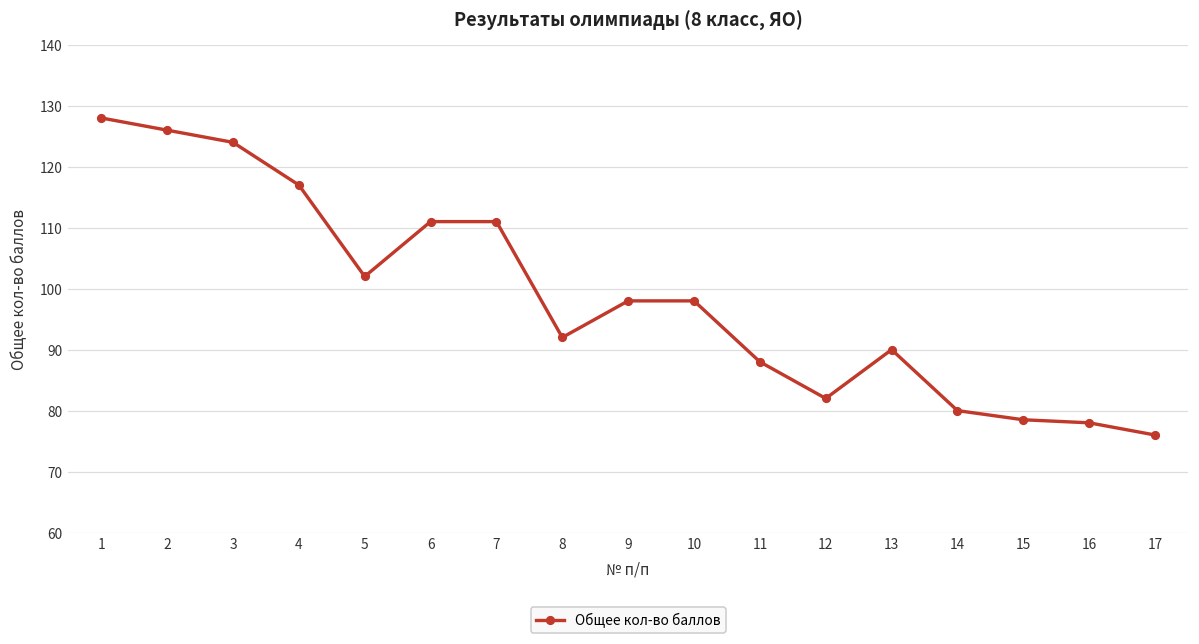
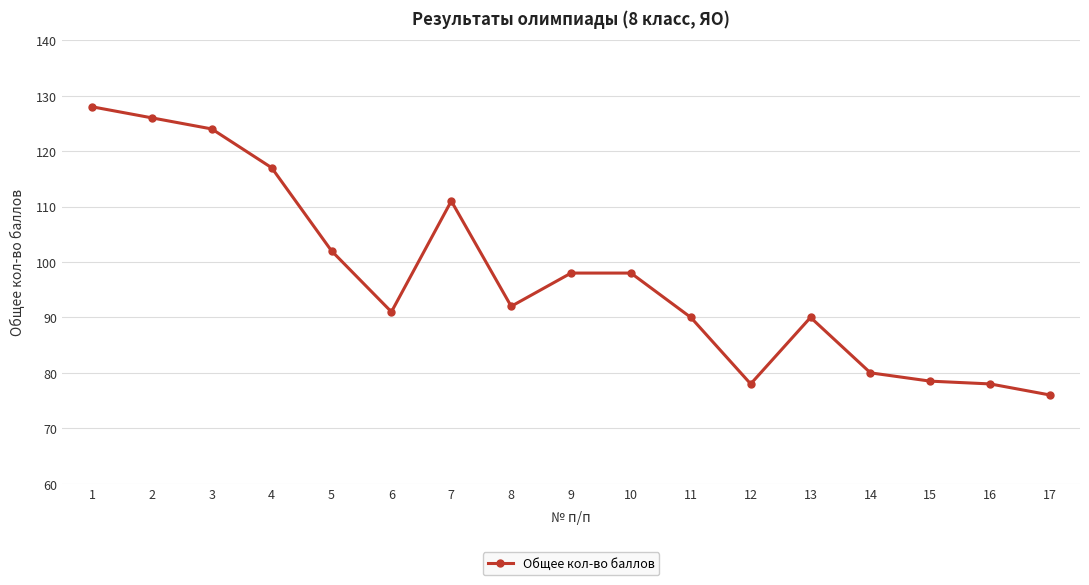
6: 111 -> 91
11: 88 -> 90
12: 82 -> 78
